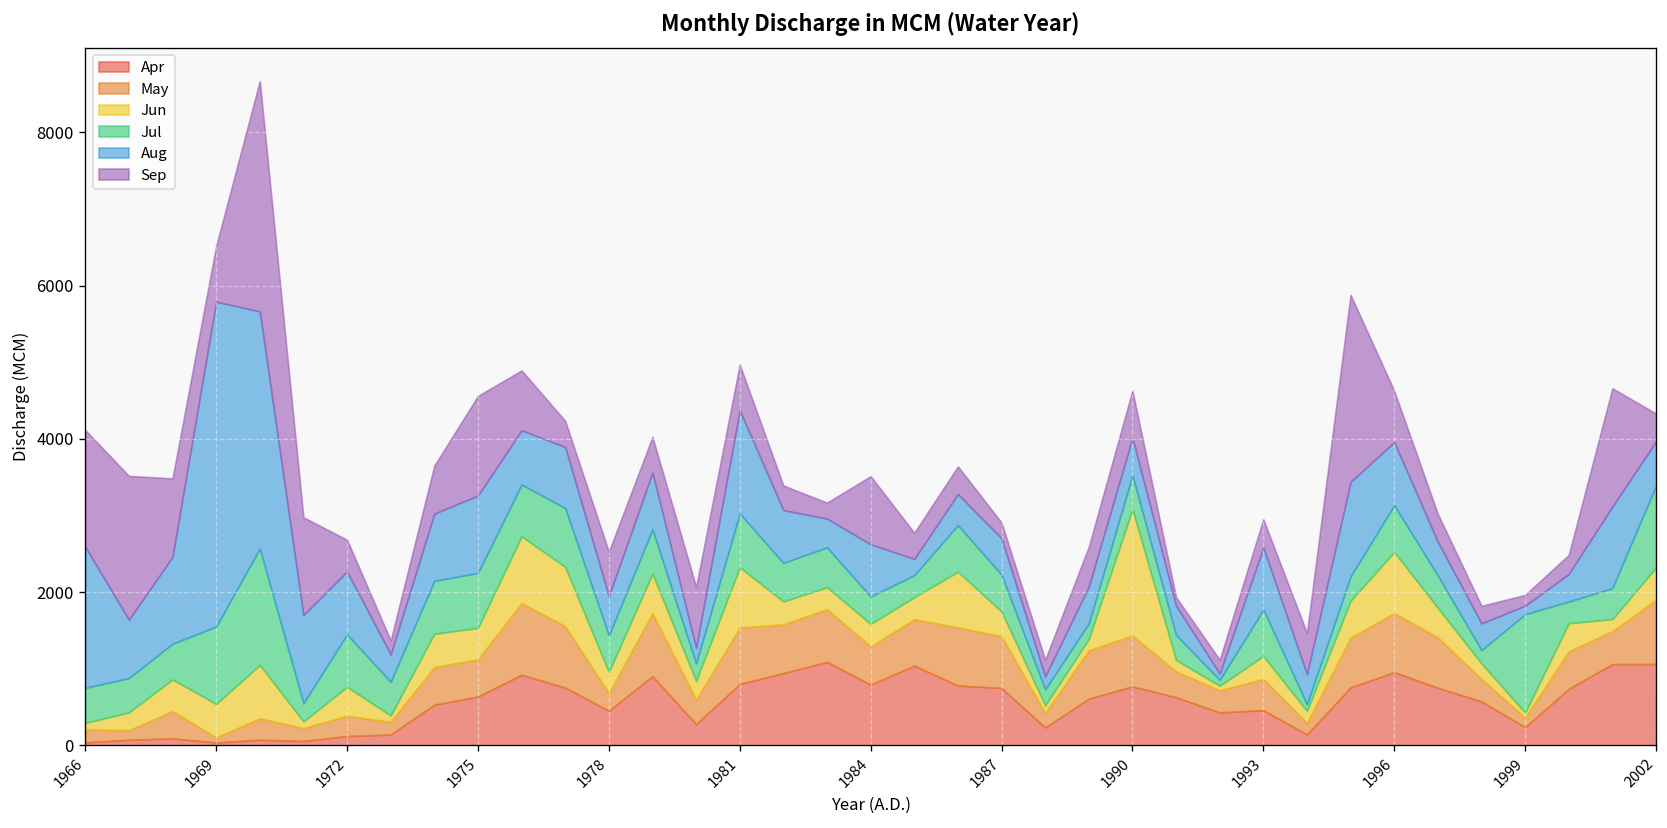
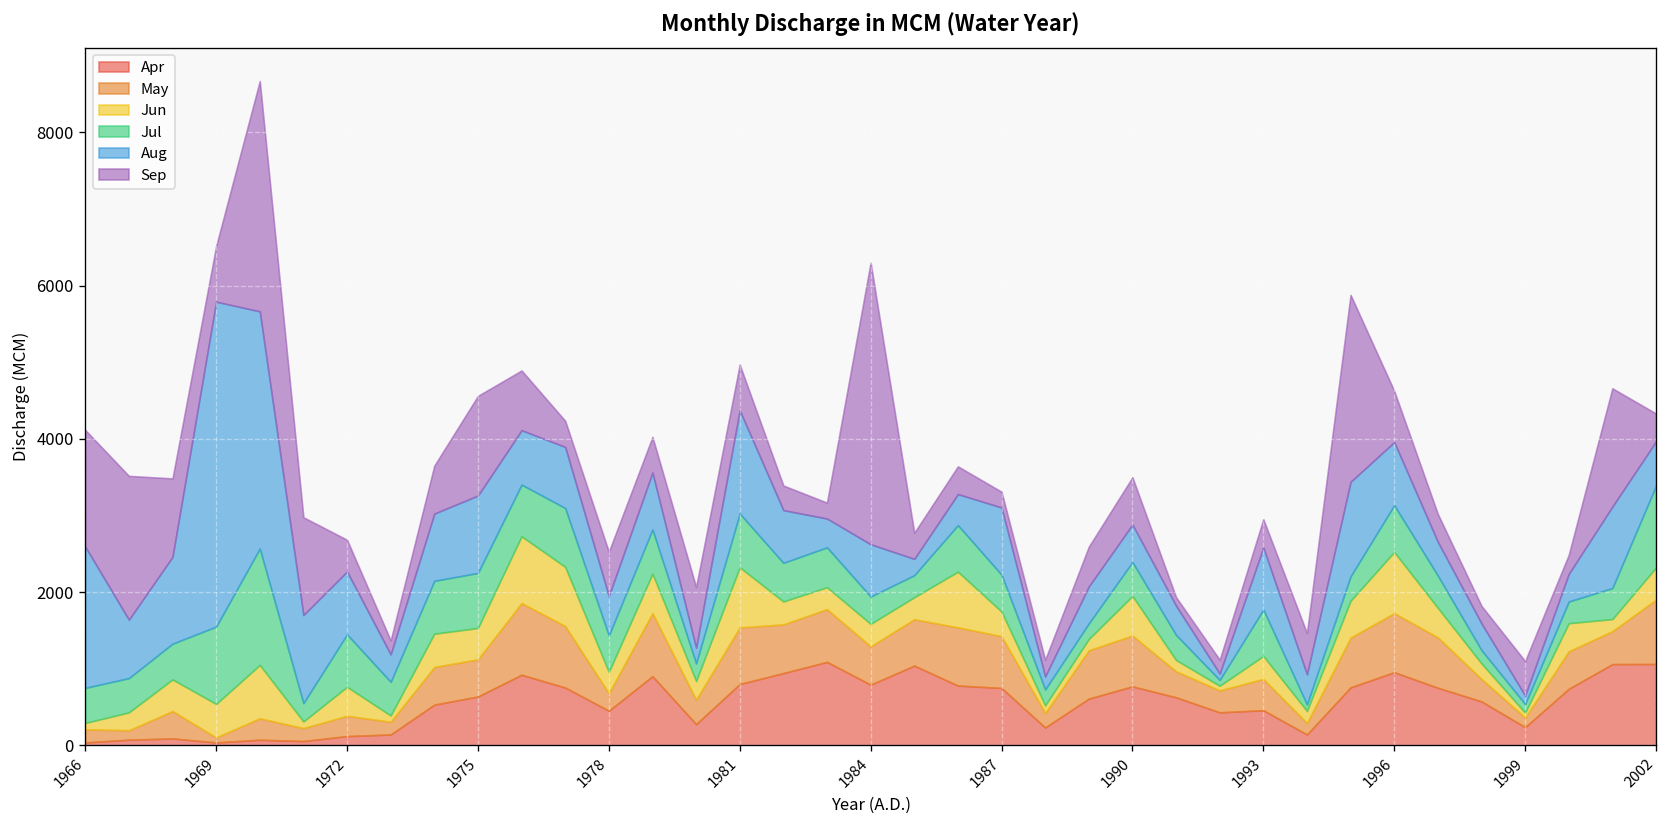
Sep, 1984: 900 -> 3700
Aug, 1987: 500 -> 900
Jun, 1990: 1600 -> 500
Jul, 1999: 1300 -> 100
Sep, 1999: 100 -> 500
